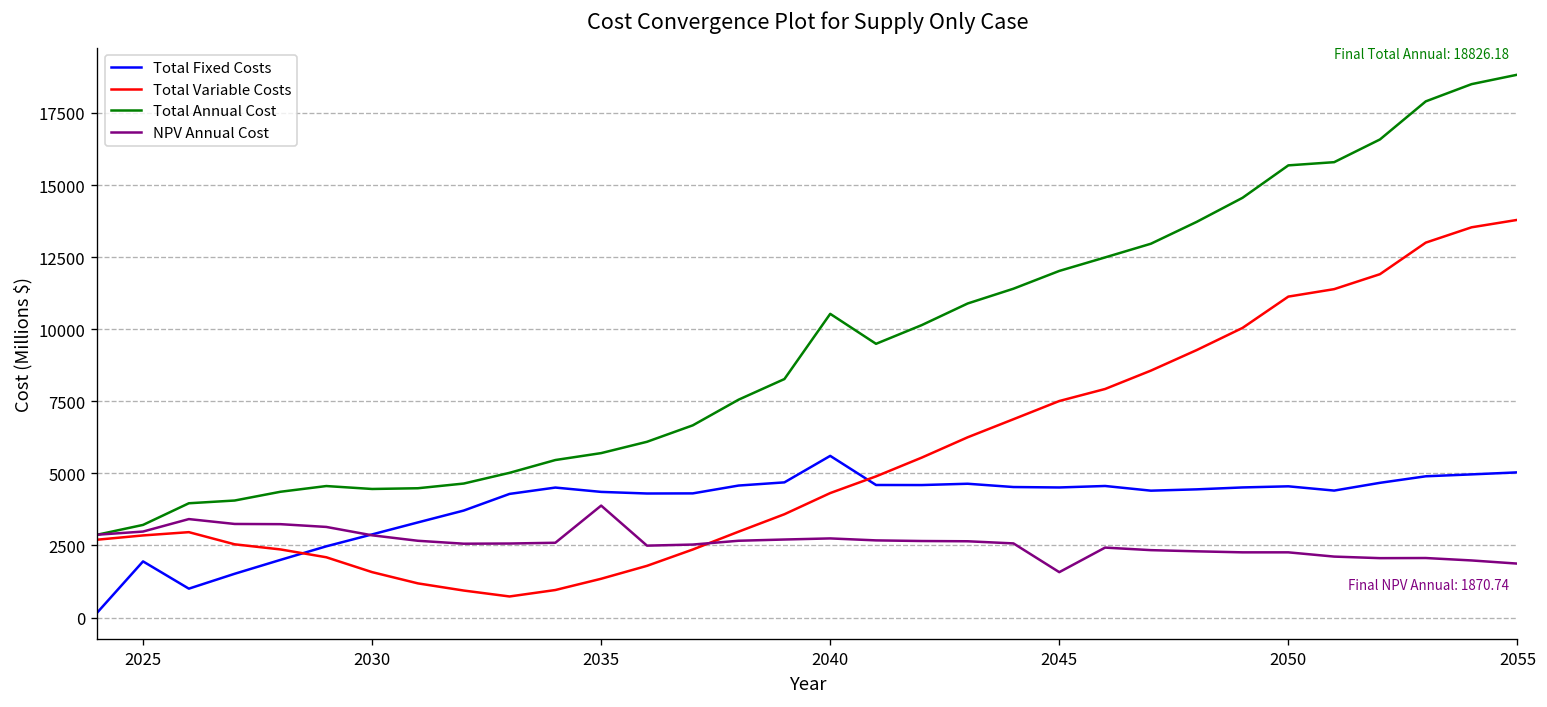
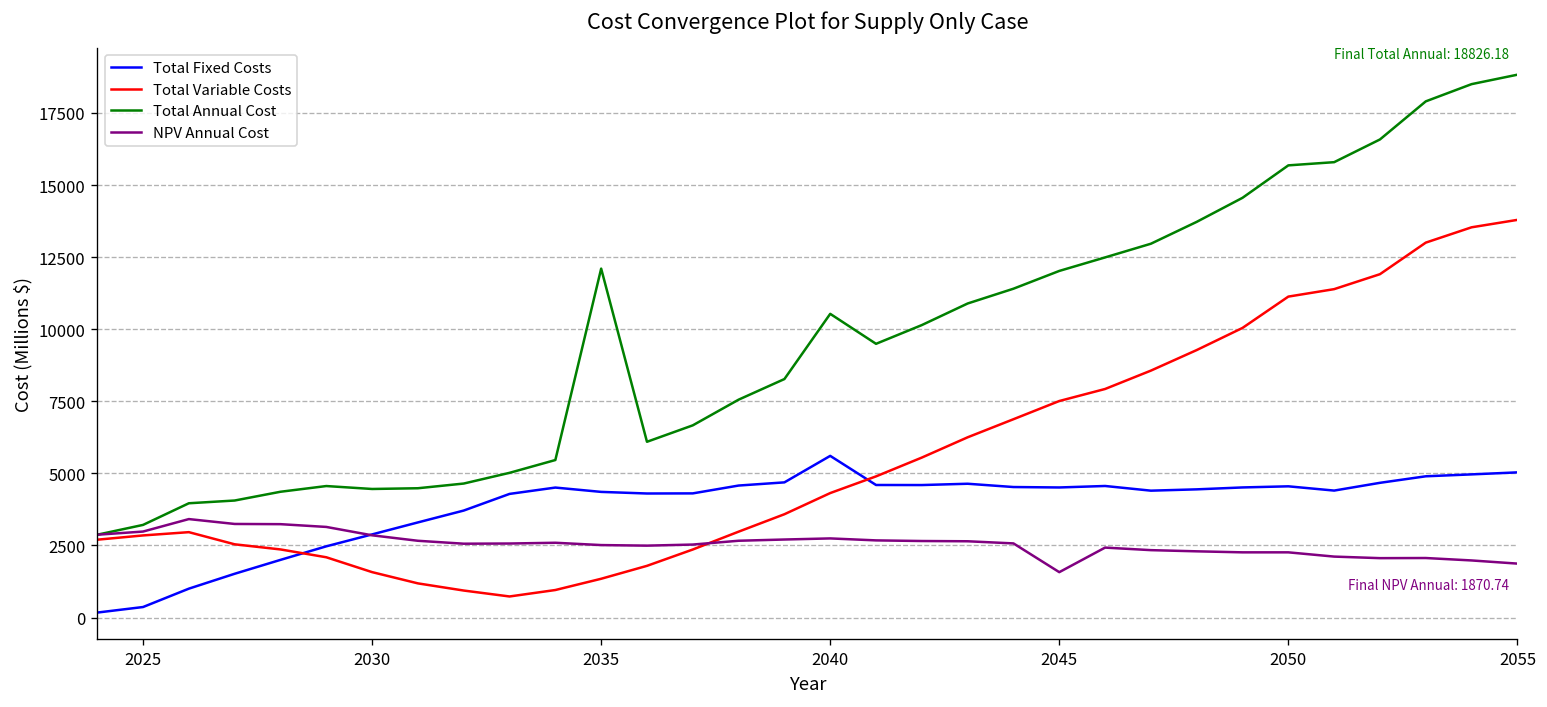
Total Fixed Costs, 2025: 1900 -> 400
Total Annual Cost, 2035: 5700 -> 12100
NPV Annual Cost, 2035: 3900 -> 2500
